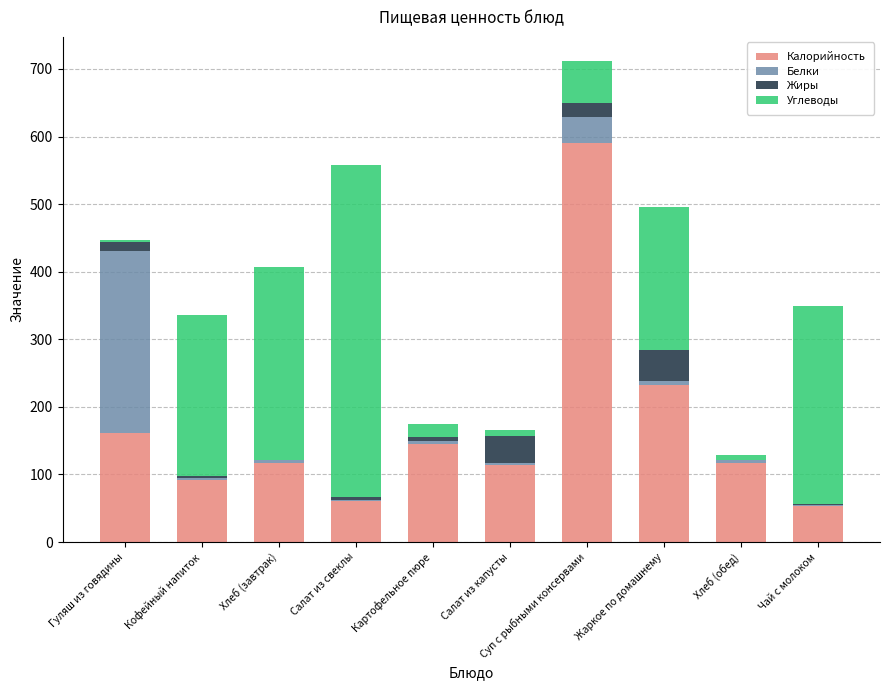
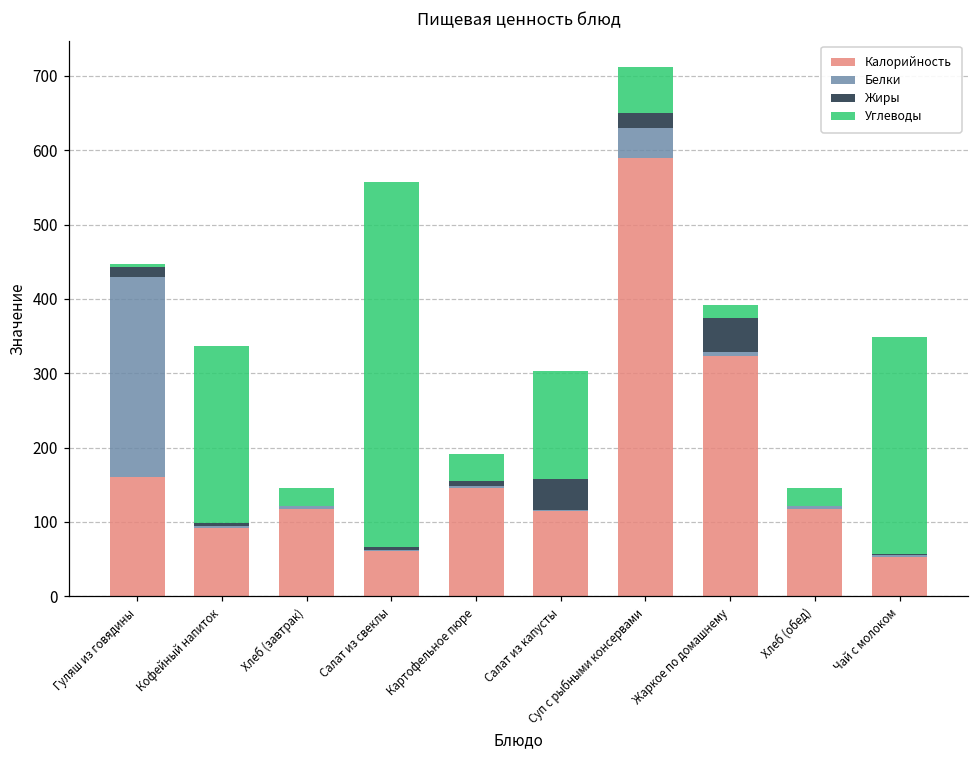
Углеводы, Хлеб (завтрак): 280 -> 20
Углеводы, Картофельное пюре: 20 -> 40
Углеводы, Салат из капусты: 10 -> 150
Калорийность, Жаркое по домашнему: 230 -> 320
Углеводы, Жаркое по домашнему: 210 -> 20
Углеводы, Хлеб (обед): 10 -> 20
